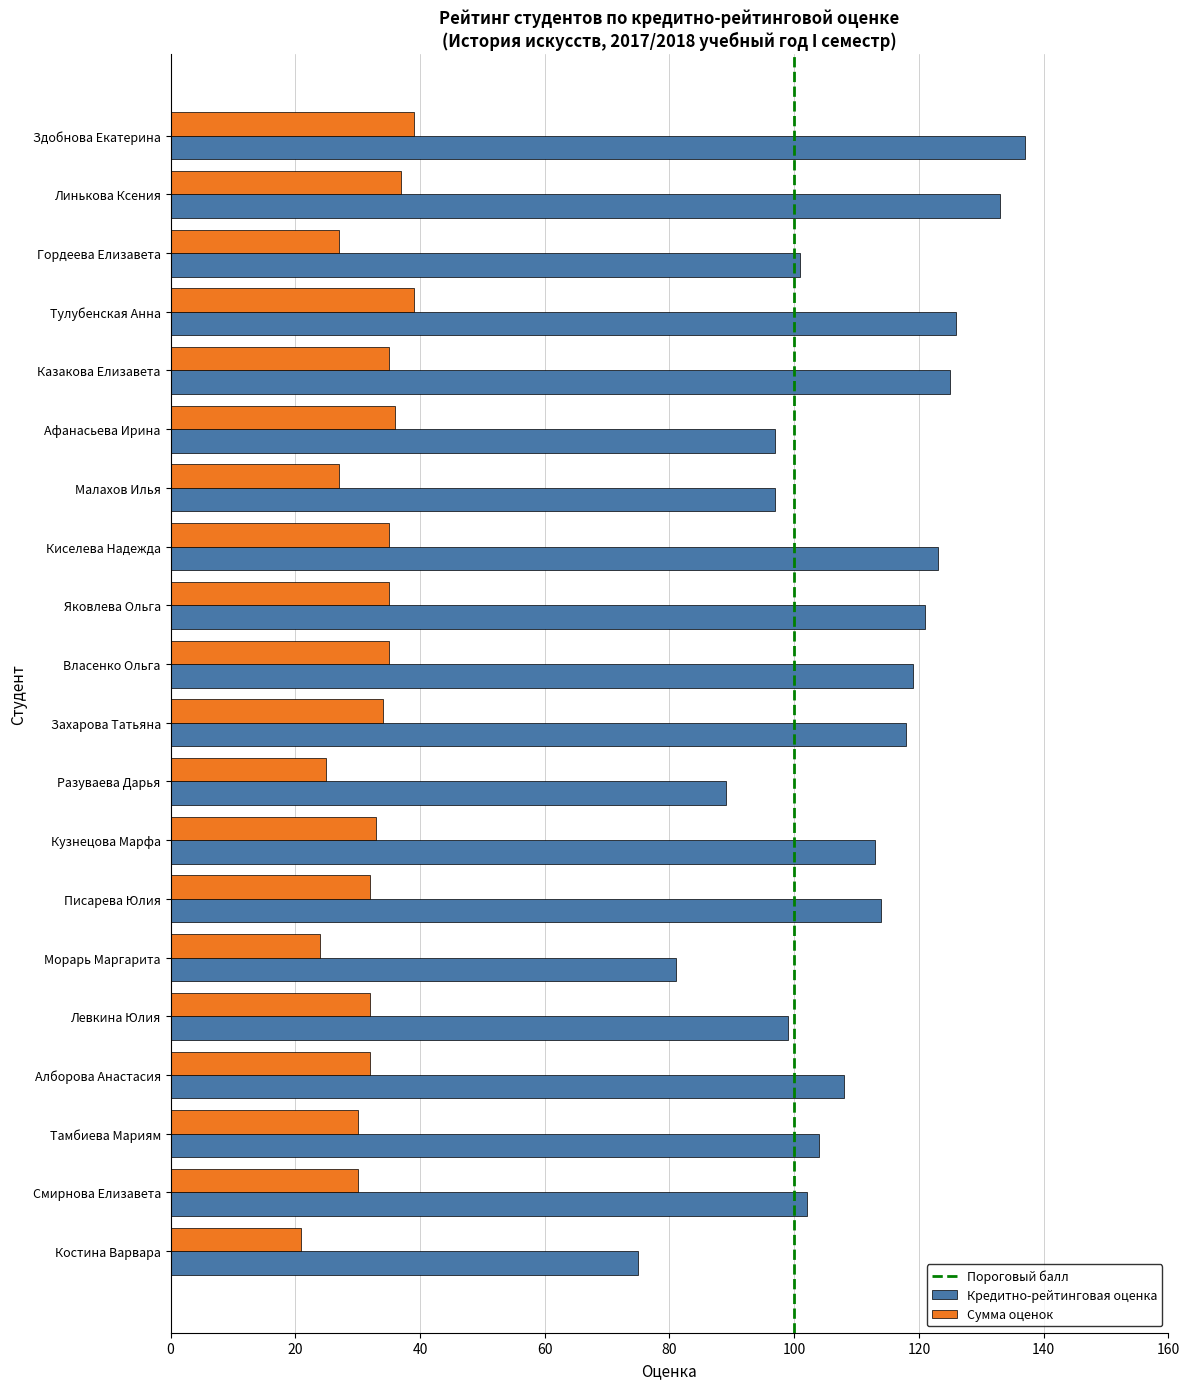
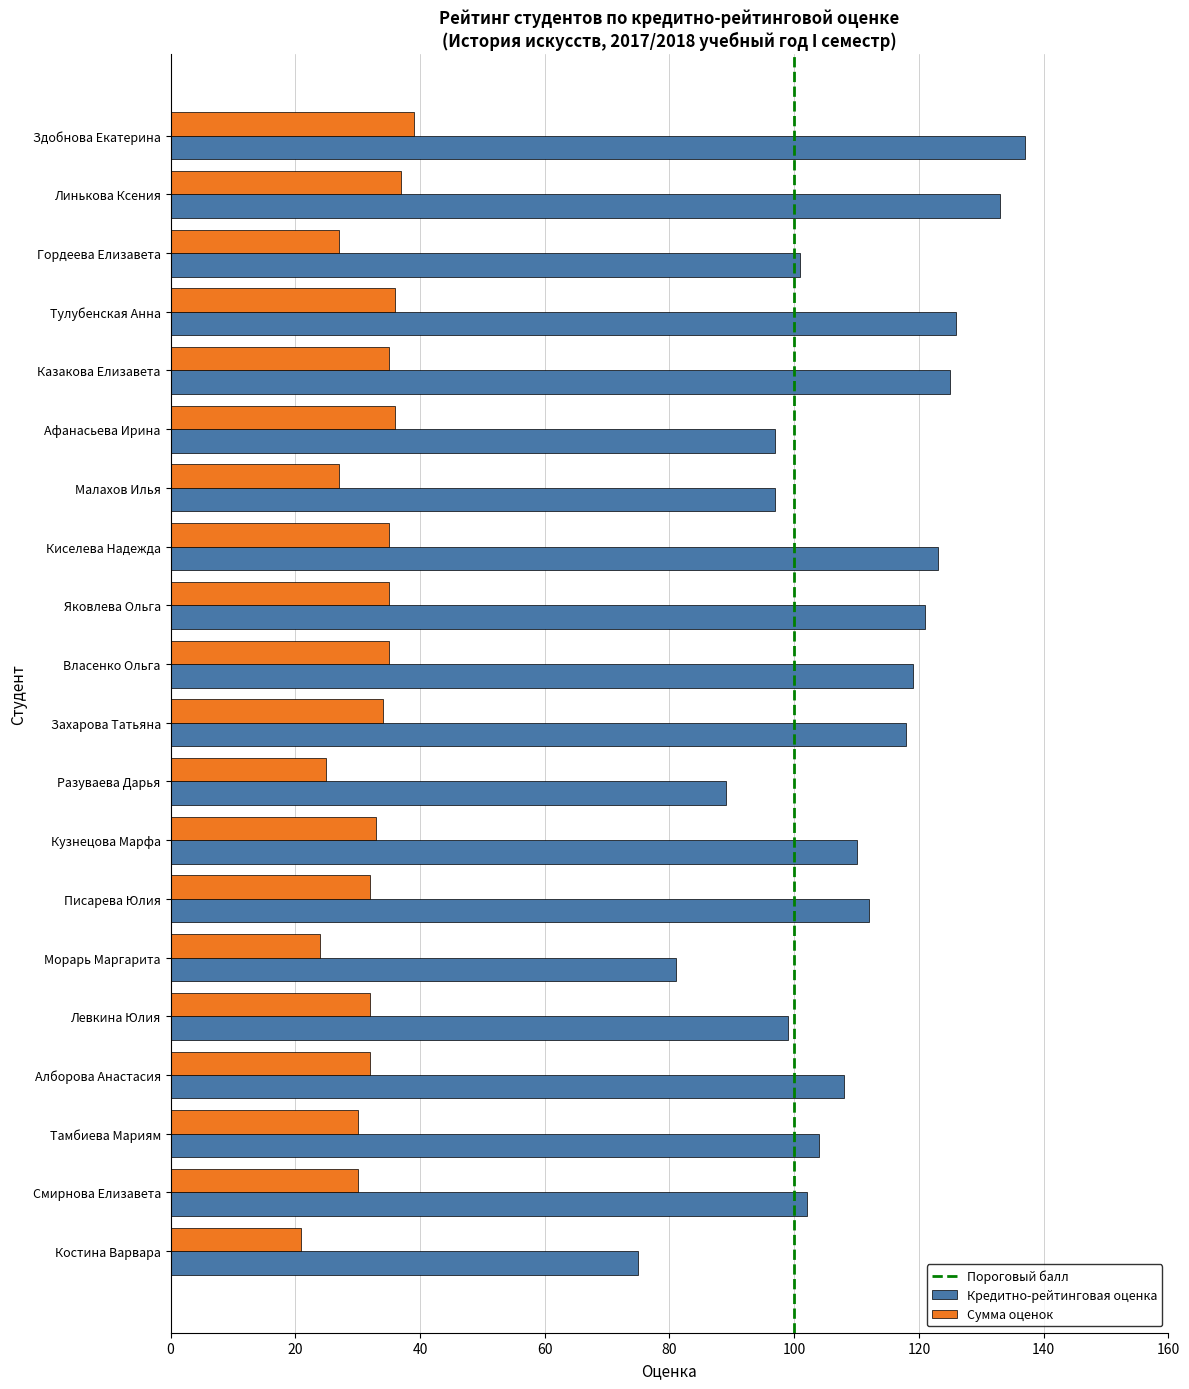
Сумма оценок, Тулубенская Анна: 39 -> 36
Кредитно-рейтинговая оценка, Кузнецова Марфа: 113 -> 110
Кредитно-рейтинговая оценка, Писарева Юлия: 114 -> 112
